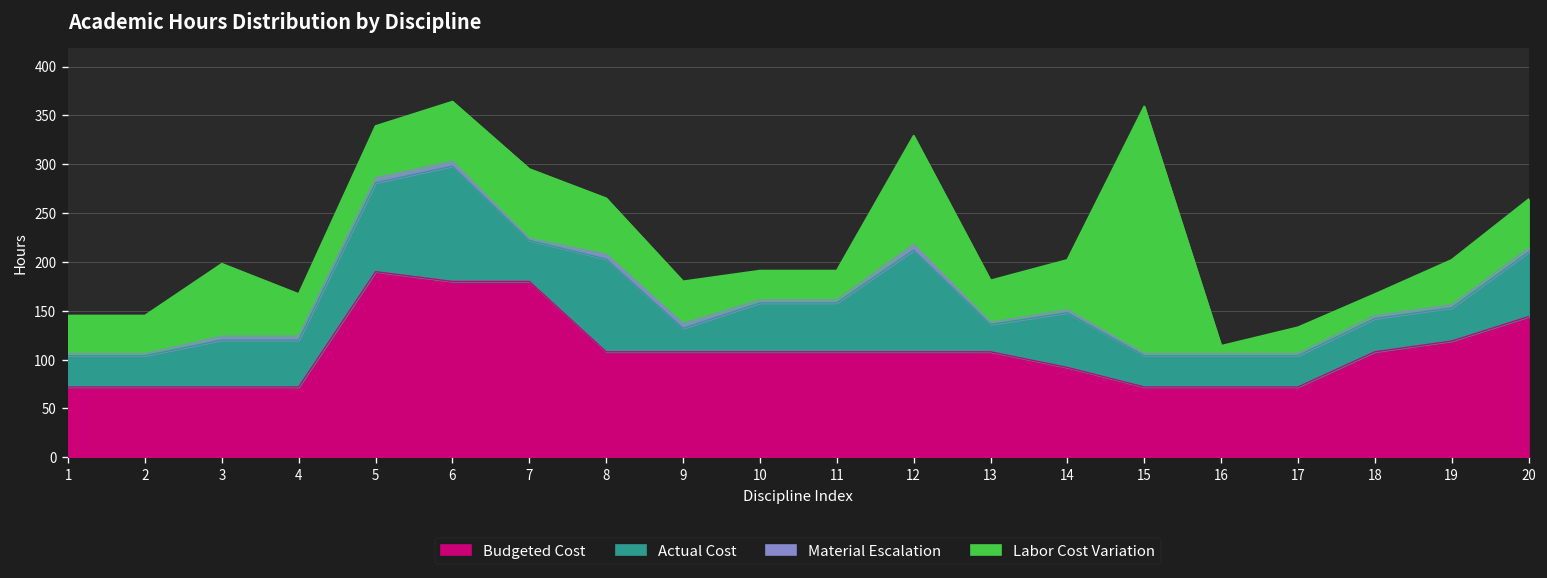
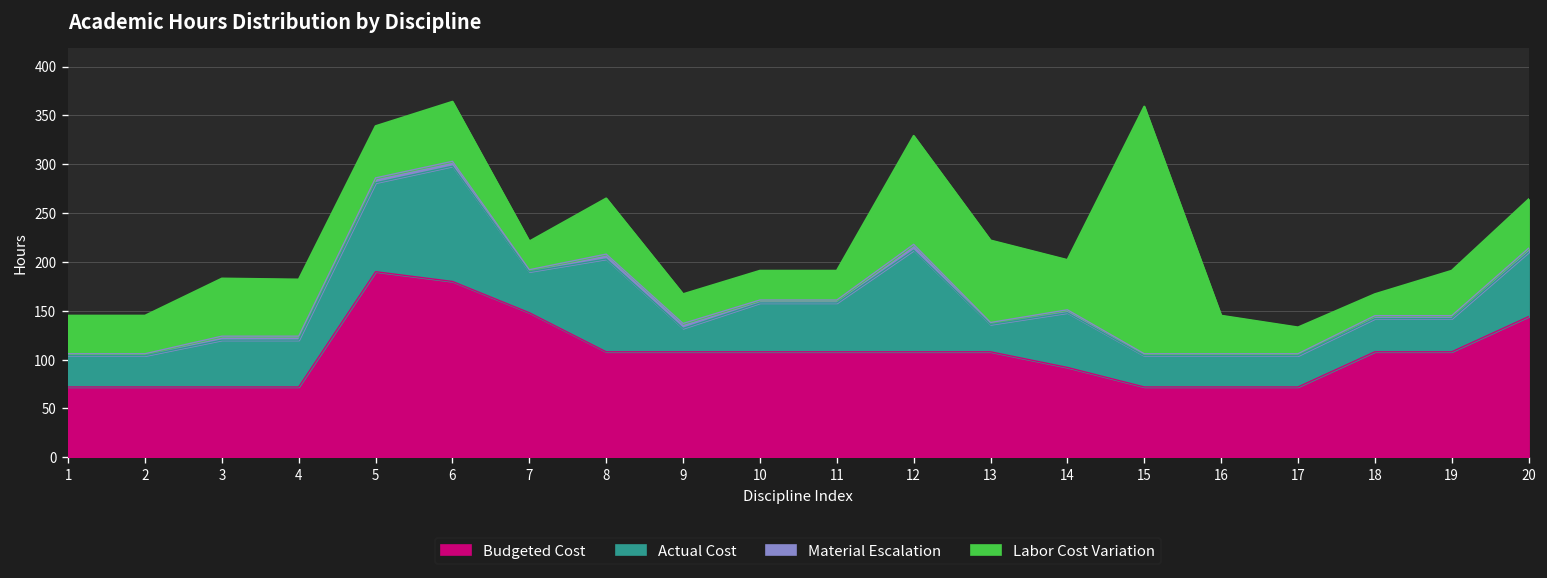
Labor Cost Variation, 3: 70 -> 60
Labor Cost Variation, 4: 40 -> 60
Budgeted Cost, 7: 180 -> 150
Labor Cost Variation, 7: 70 -> 30
Labor Cost Variation, 9: 40 -> 30
Labor Cost Variation, 13: 40 -> 80
Labor Cost Variation, 16: 10 -> 40
Budgeted Cost, 19: 120 -> 110
